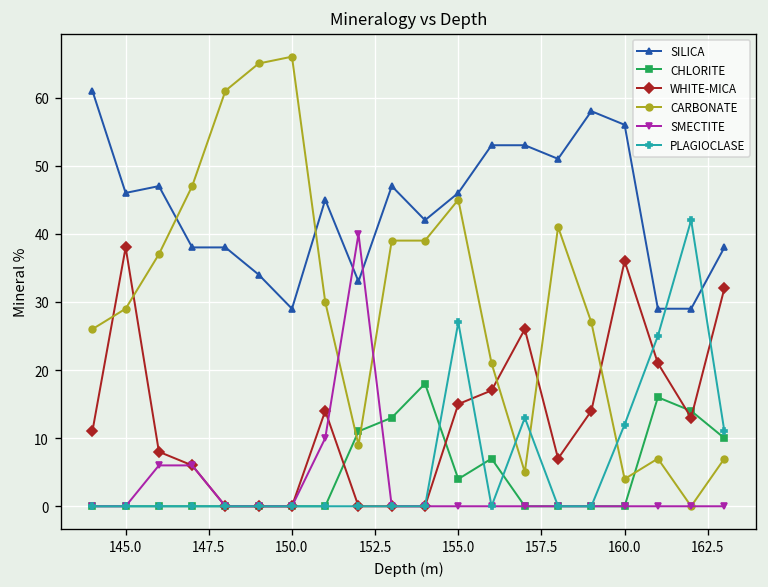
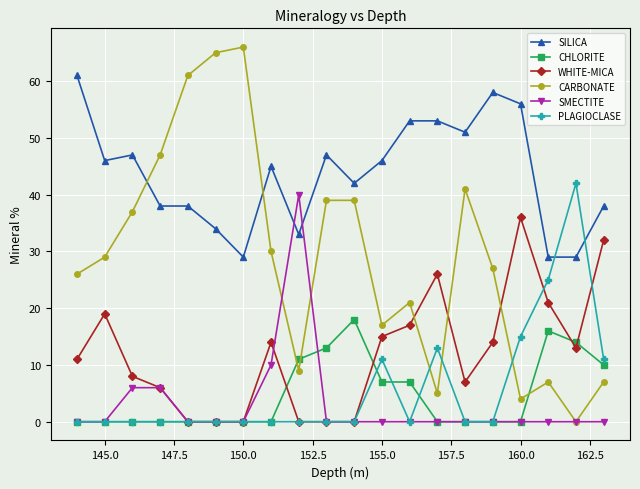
WHITE-MICA, 145.0: 38 -> 19
CHLORITE, 155.0: 4 -> 7
CARBONATE, 155.0: 45 -> 17
PLAGIOCLASE, 155.0: 27 -> 11
PLAGIOCLASE, 160.0: 12 -> 15
